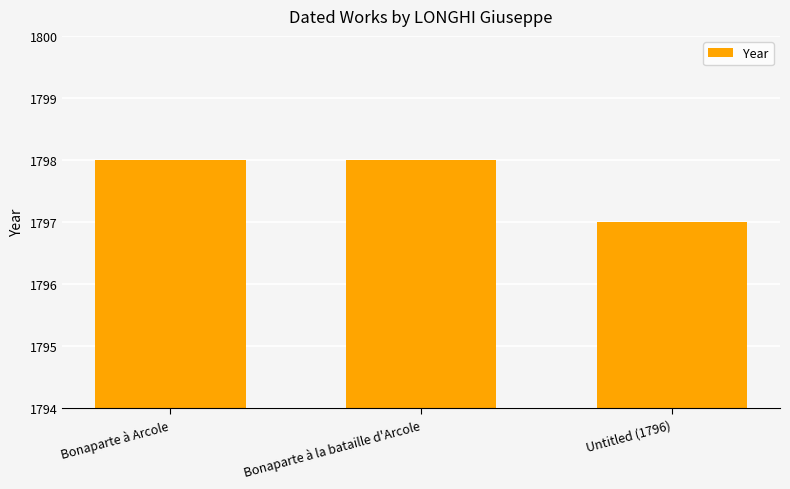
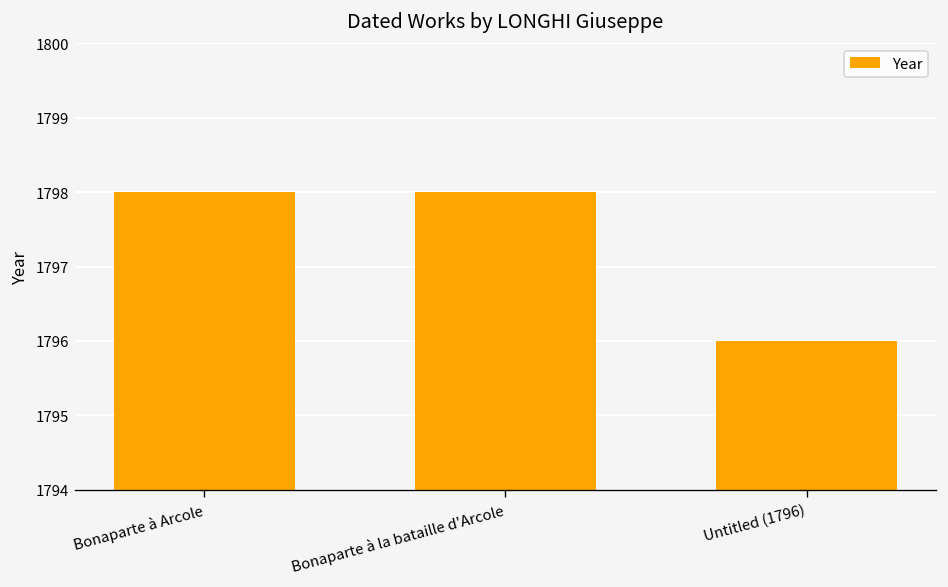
Untitled (1796): 1797 -> 1796
